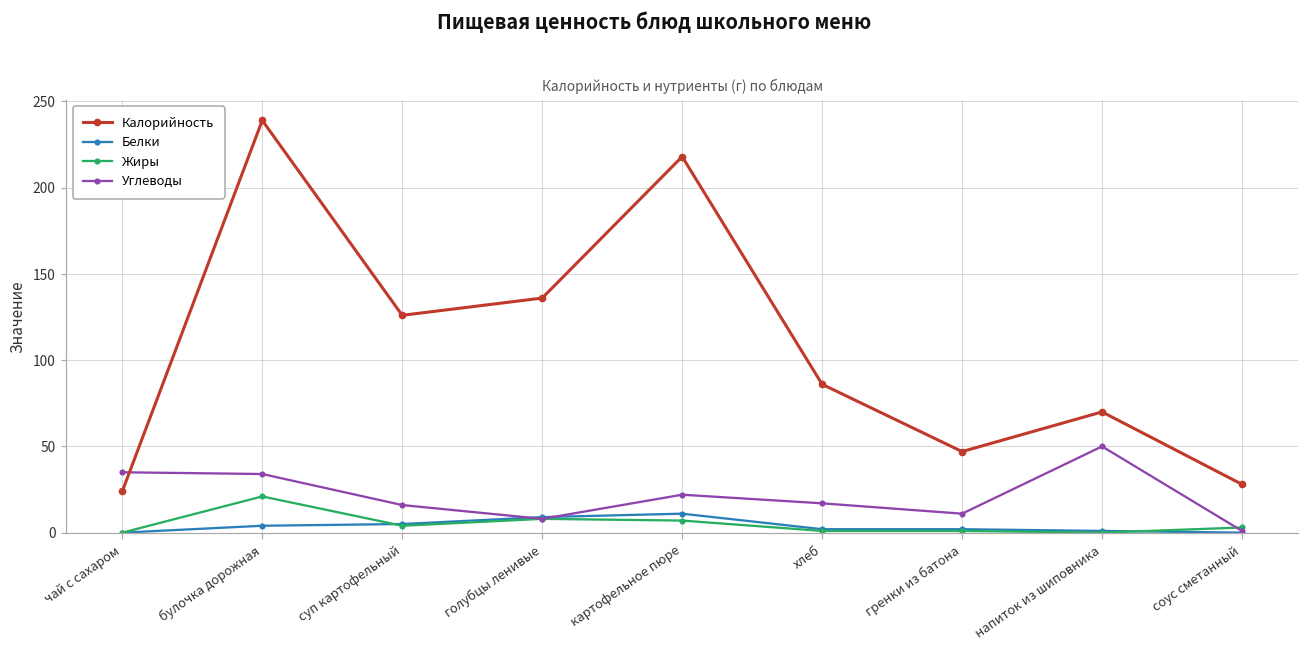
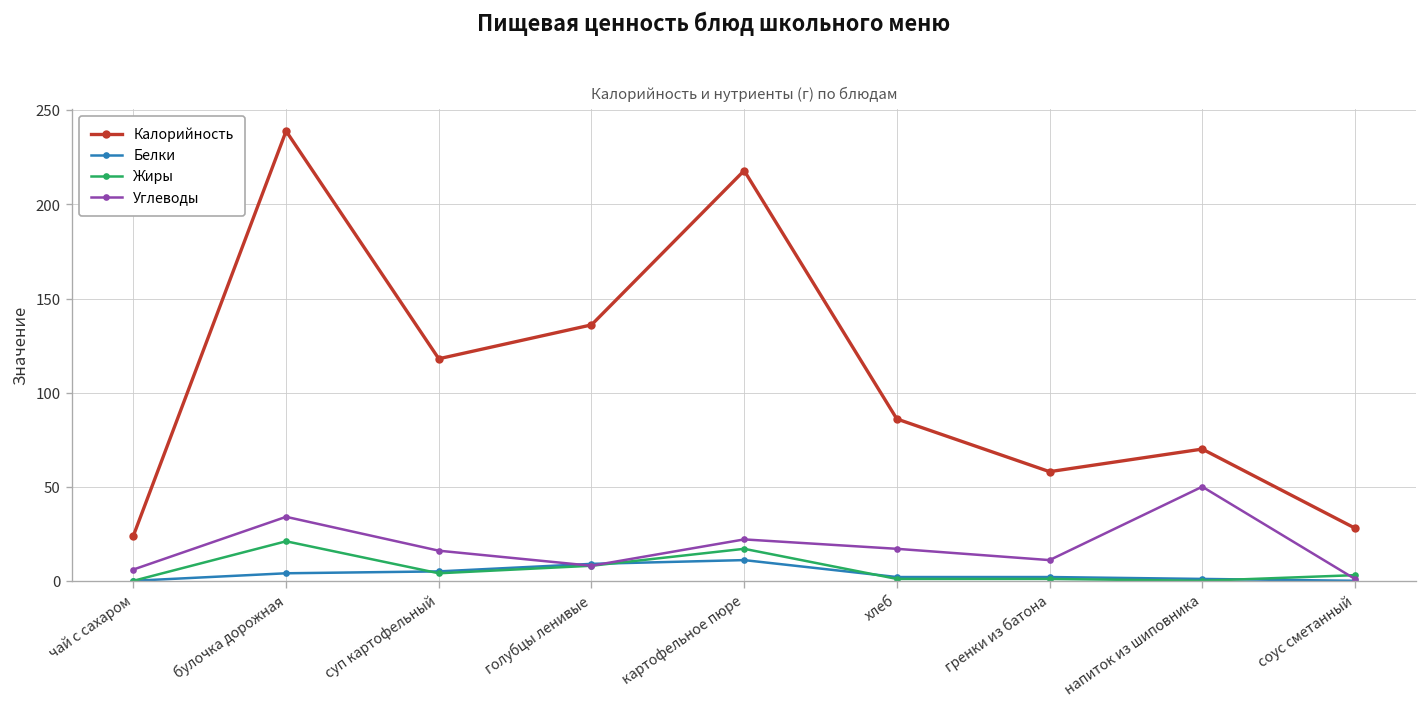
Углеводы, чай с сахаром: 35 -> 6
Калорийность, суп картофельный: 126 -> 118
Жиры, картофельное пюре: 7 -> 17
Калорийность, гренки из батона: 47 -> 58
